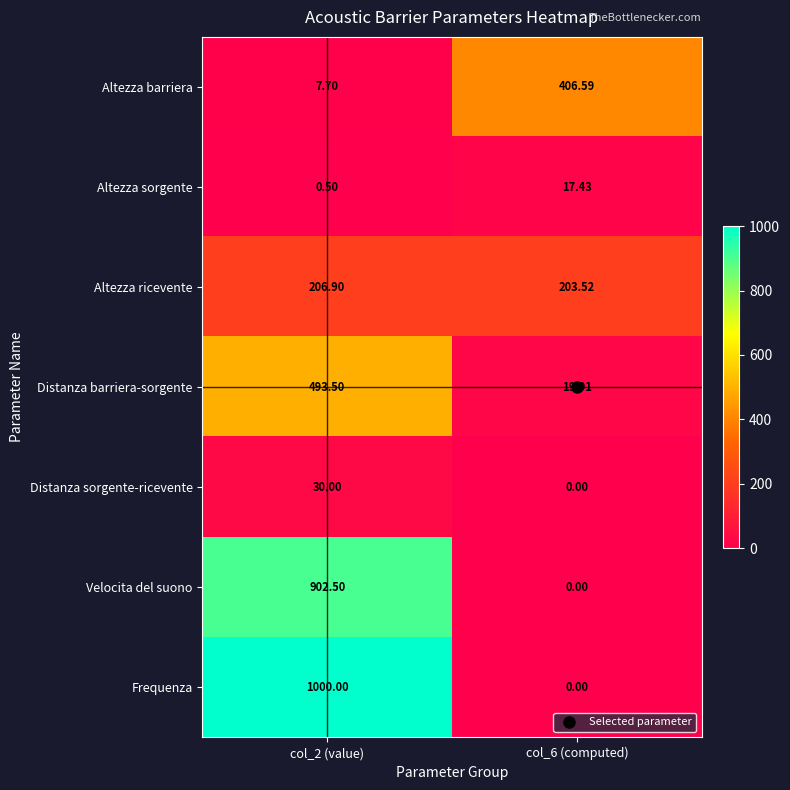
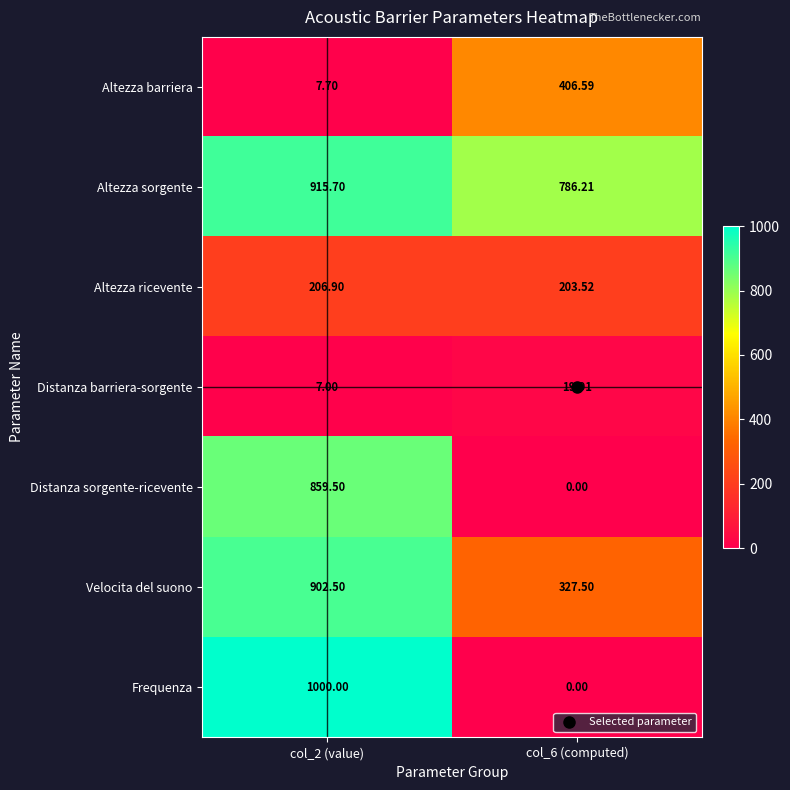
Altezza sorgente, col_2 (value): 0.50 -> 915.70
Altezza sorgente, col_6 (computed): 17.43 -> 786.21
Distanza barriera-sorgente, col_2 (value): 493.50 -> 7.00
Distanza sorgente-ricevente, col_2 (value): 30.00 -> 859.50
Velocita del suono, col_6 (computed): 0.00 -> 327.50
